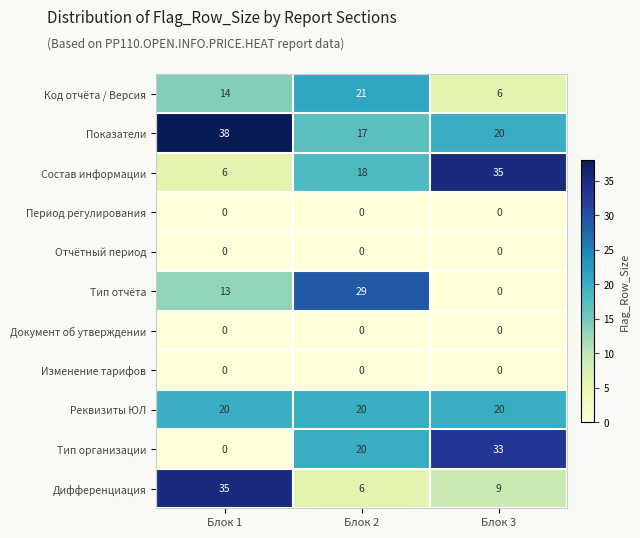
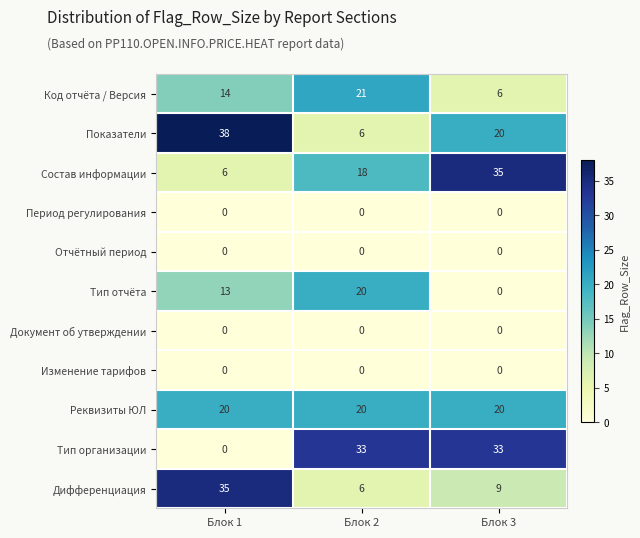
Показатели, Блок 2: 17 -> 6
Тип отчёта, Блок 2: 29 -> 20
Тип организации, Блок 2: 20 -> 33
